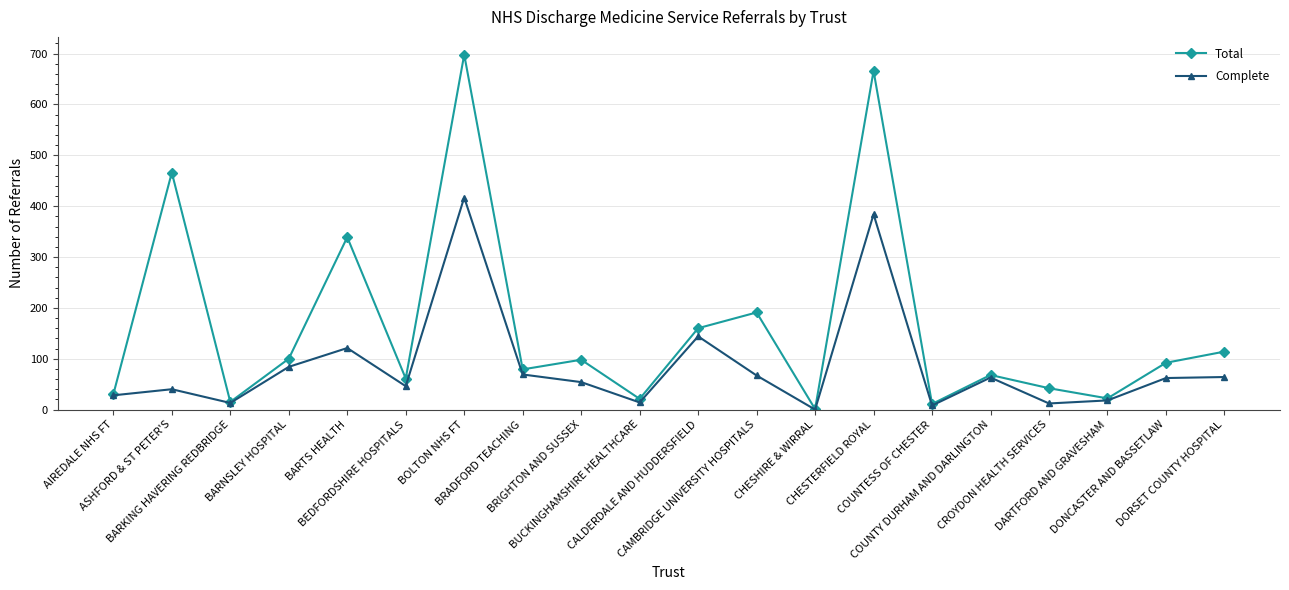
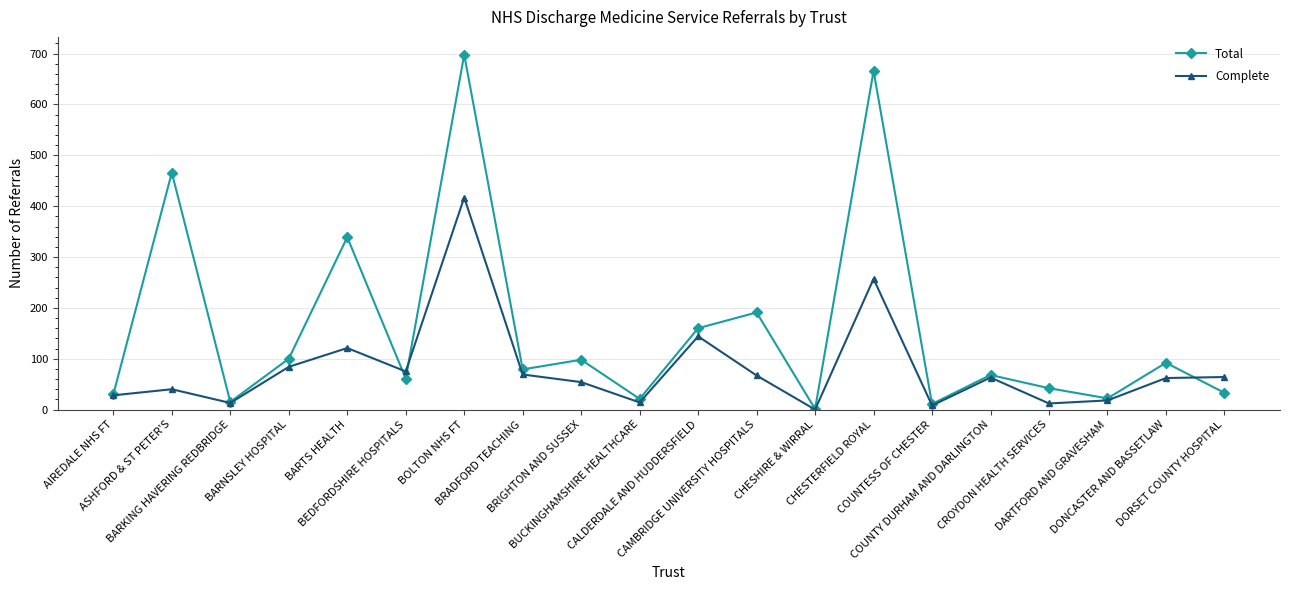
Complete, BEDFORDSHIRE HOSPITALS: 50 -> 80
Complete, CHESTERFIELD ROYAL: 380 -> 260
Total, DORSET COUNTY HOSPITAL: 110 -> 30
